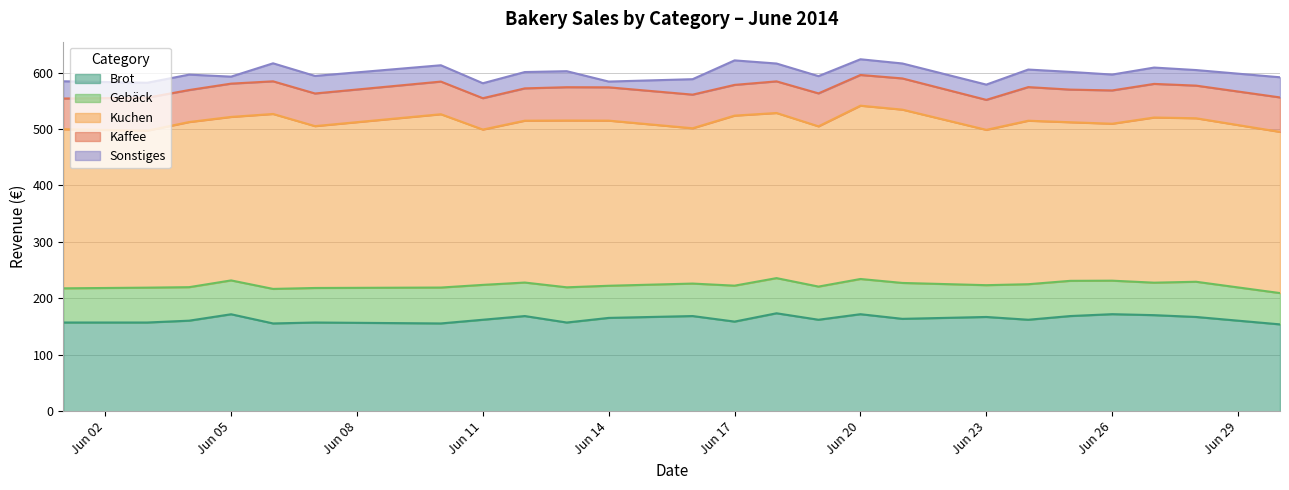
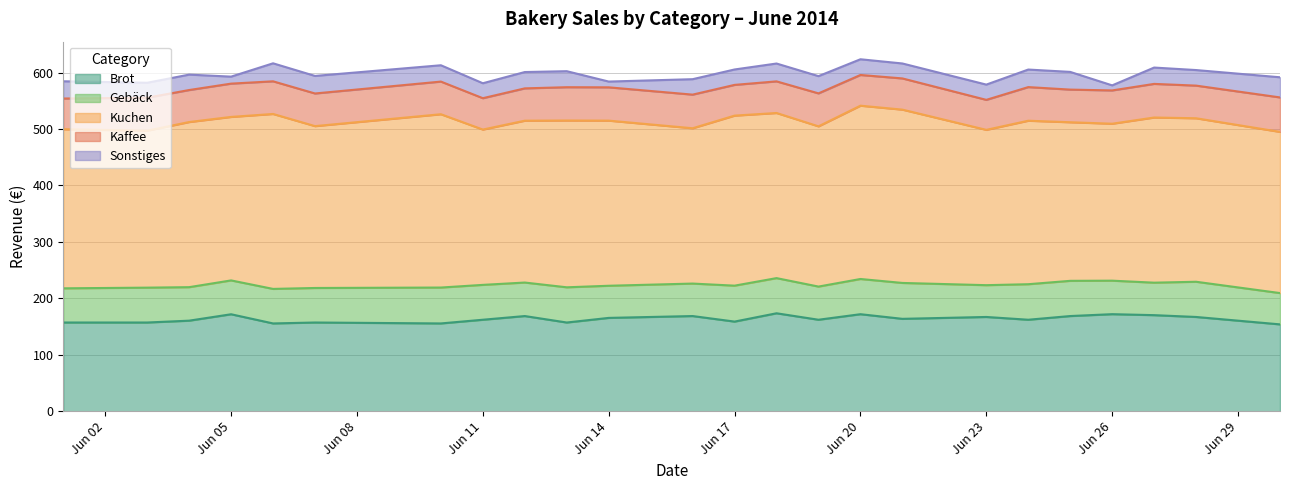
Sonstiges, Jun 17: 40 -> 30
Sonstiges, Jun 26: 30 -> 10
